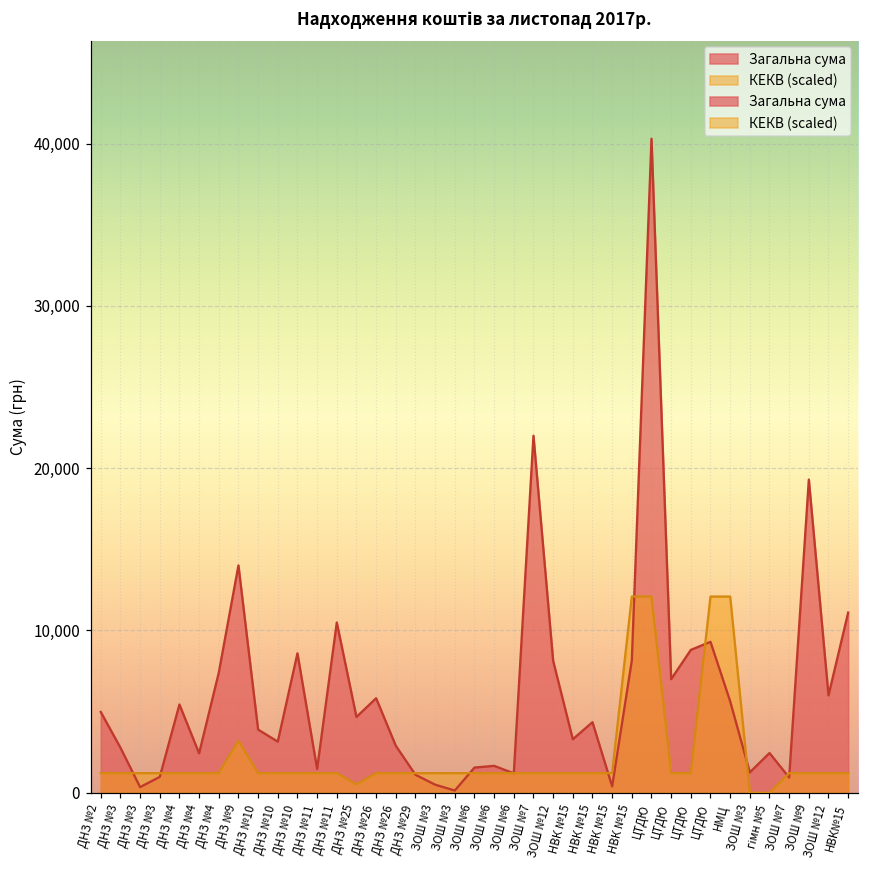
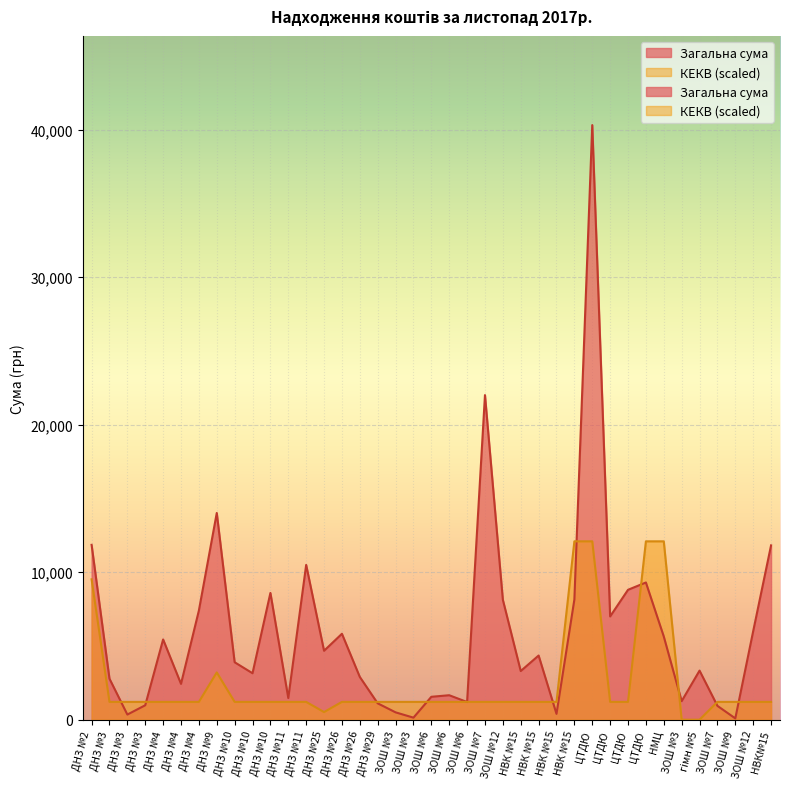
Загальна сума, ДНЗ №2: 5,000 -> 11,900
КЕКВ (scaled), ДНЗ №2: 1,200 -> 9,500
Загальна сума, гімн №5: 2,500 -> 3,300
Загальна сума, ЗОШ №9: 19,300 -> 100
Загальна сума, НВК№15: 11,100 -> 11,800
